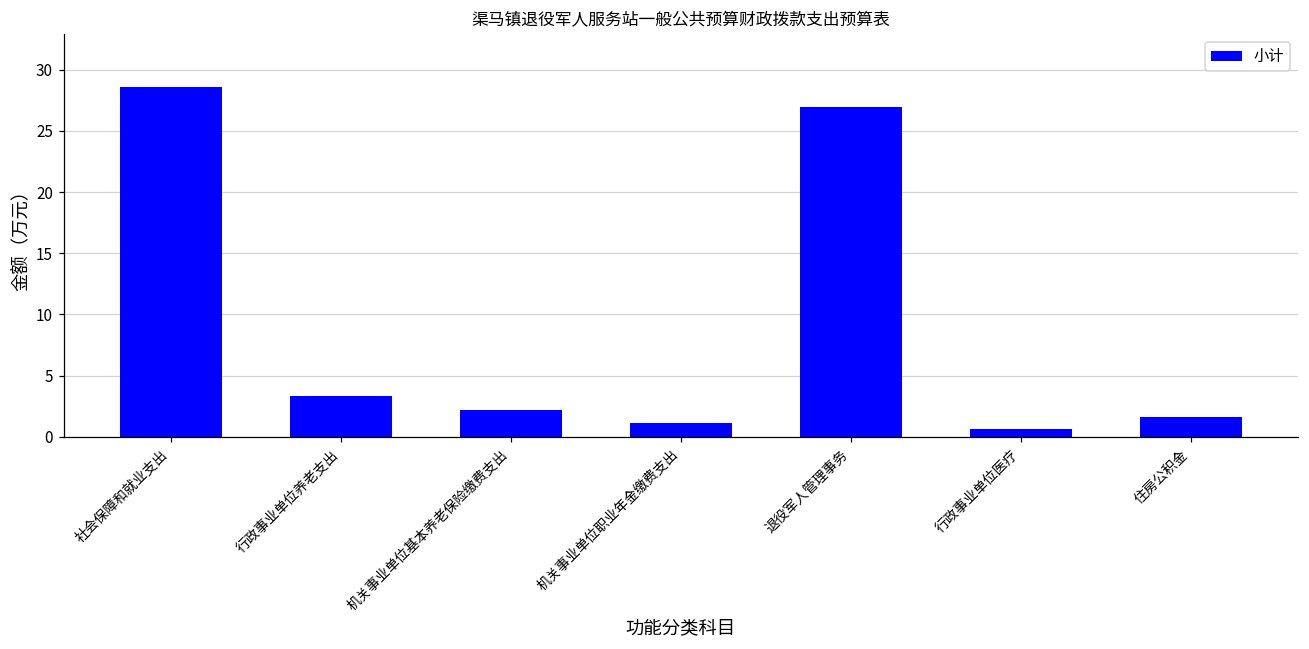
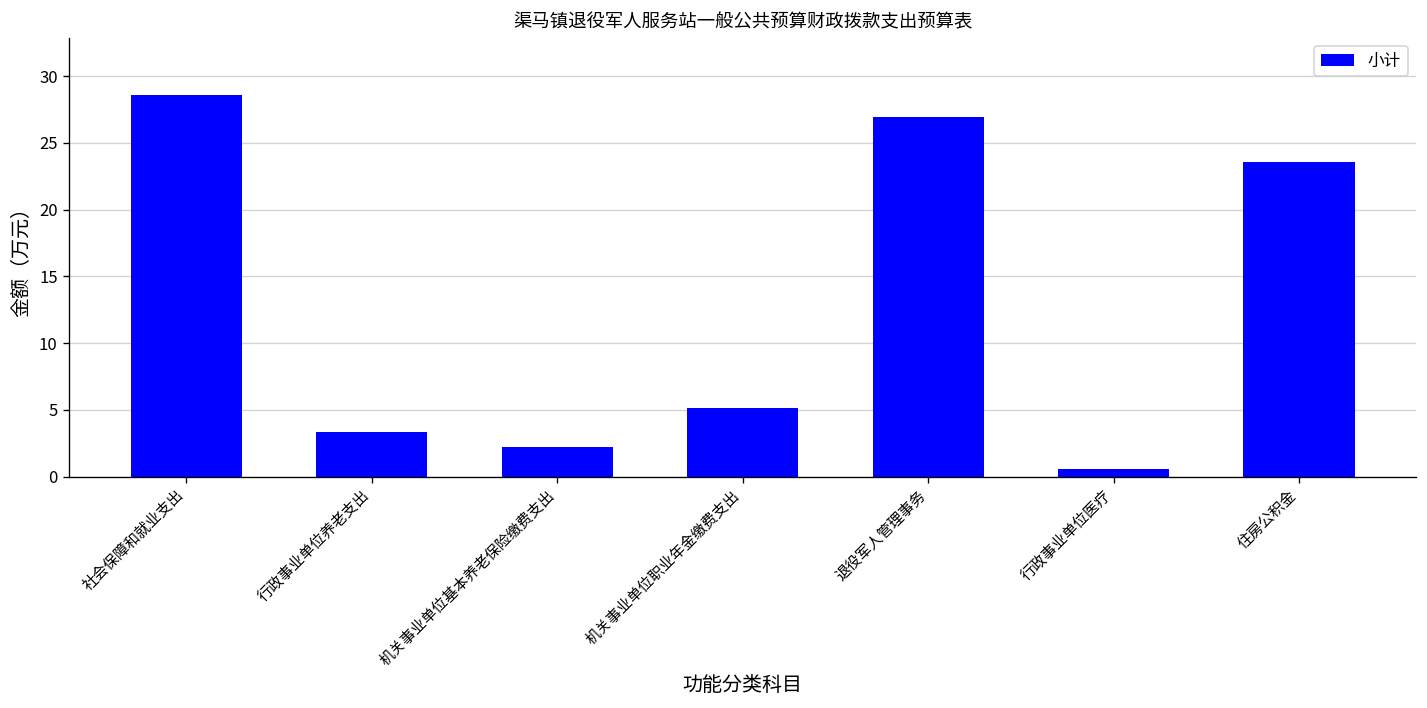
机关事业单位职业年金缴费支出: 1.1 -> 5.1
住房公积金: 1.7 -> 23.5
